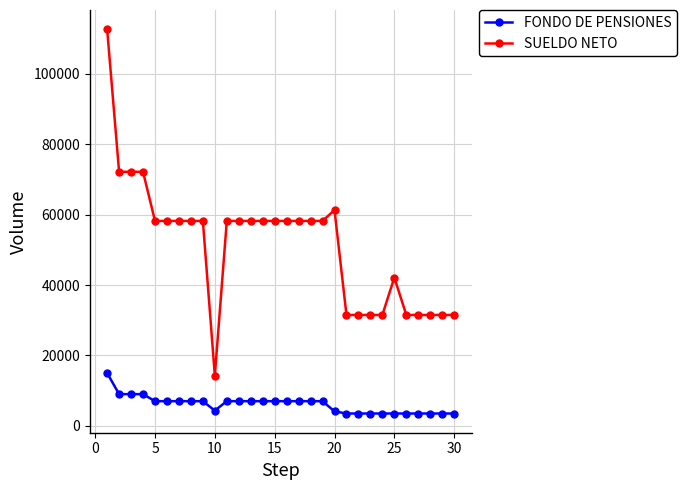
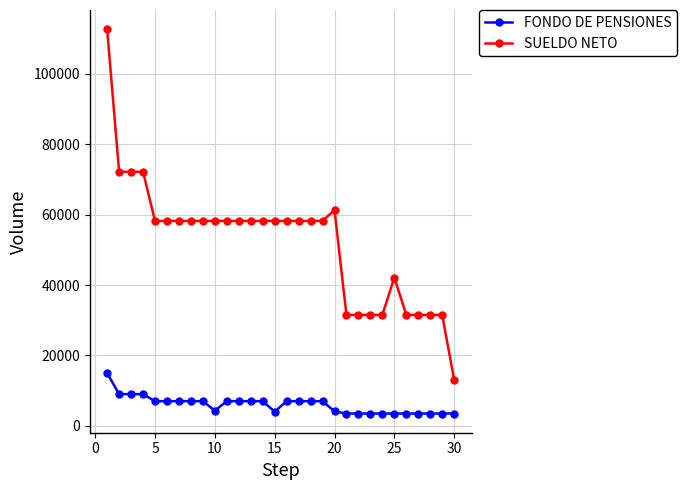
SUELDO NETO, 10: 14000 -> 58000
FONDO DE PENSIONES, 15: 7000 -> 4000
SUELDO NETO, 30: 32000 -> 13000
